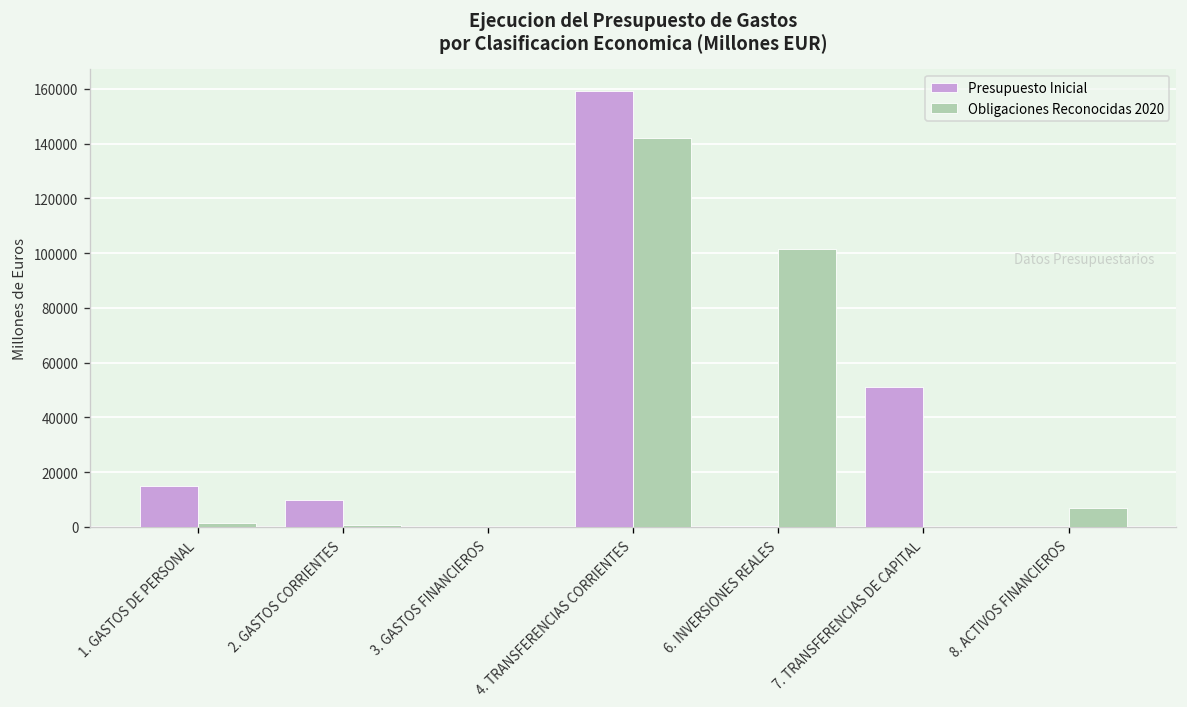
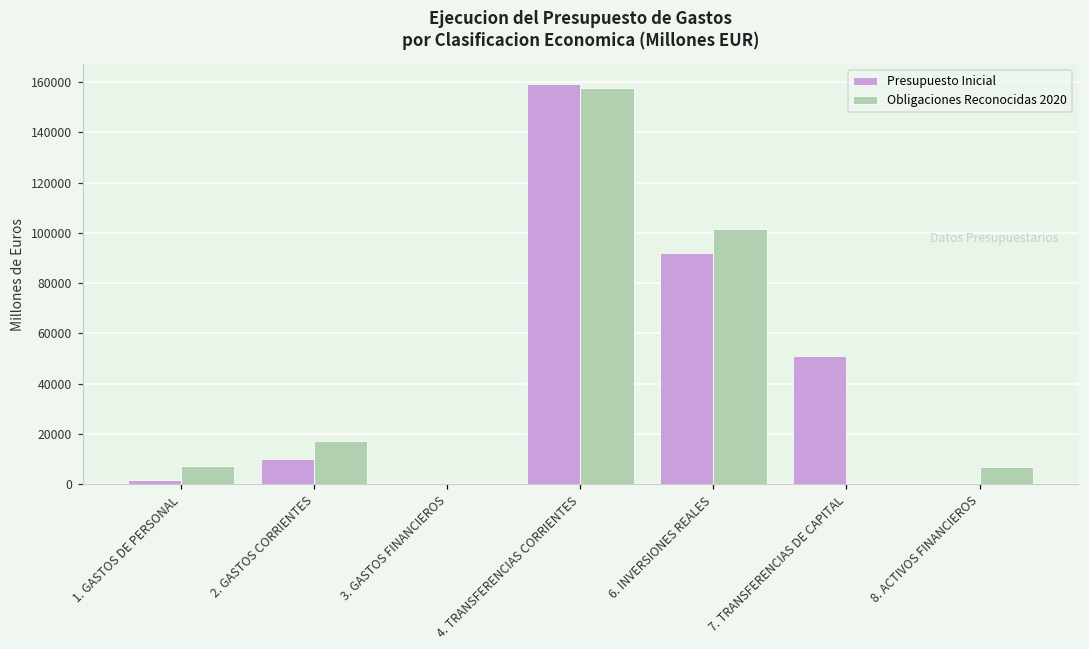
Presupuesto Inicial, 1. GASTOS DE PERSONAL: 15000 -> 2000
Obligaciones Reconocidas 2020, 1. GASTOS DE PERSONAL: 1000 -> 7000
Obligaciones Reconocidas 2020, 2. GASTOS CORRIENTES: 1000 -> 17000
Obligaciones Reconocidas 2020, 4. TRANSFERENCIAS CORRIENTES: 142000 -> 158000
Presupuesto Inicial, 6. INVERSIONES REALES: 0 -> 92000
